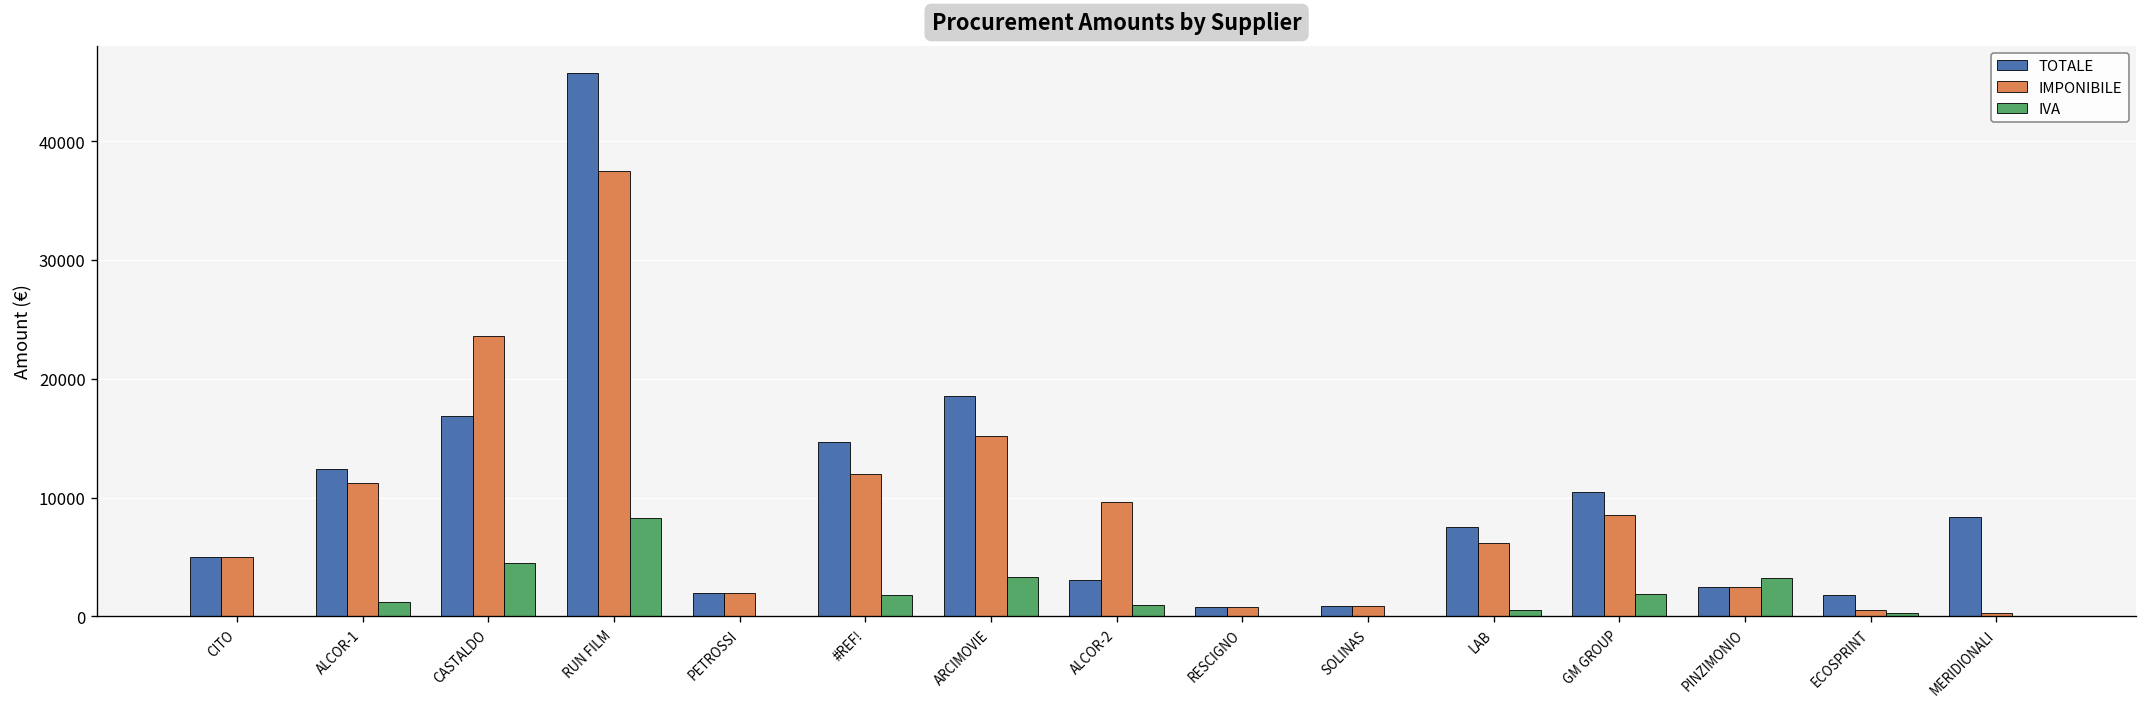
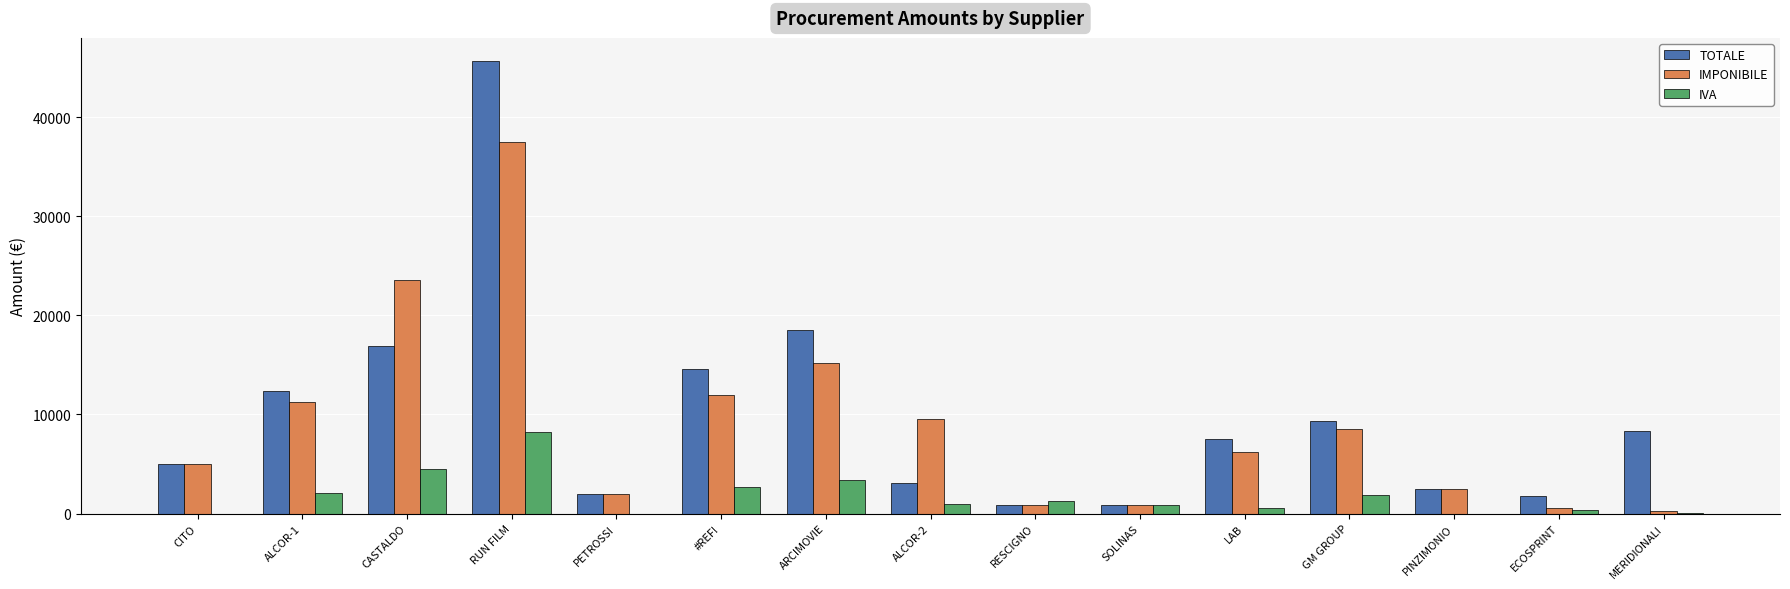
IVA, ALCOR-1: 1000 -> 2000
IVA, #REF!: 2000 -> 3000
IVA, RESCIGNO: 0 -> 1000
IVA, SOLINAS: 0 -> 1000
TOTALE, GM GROUP: 10000 -> 9000
IVA, PINZIMONIO: 3000 -> 0
